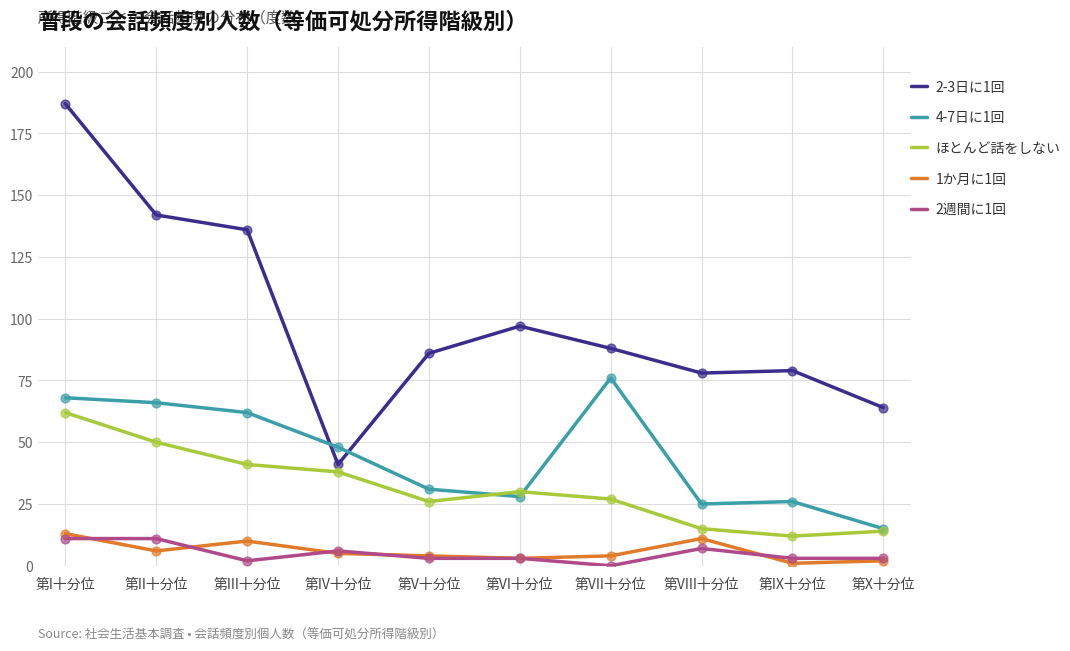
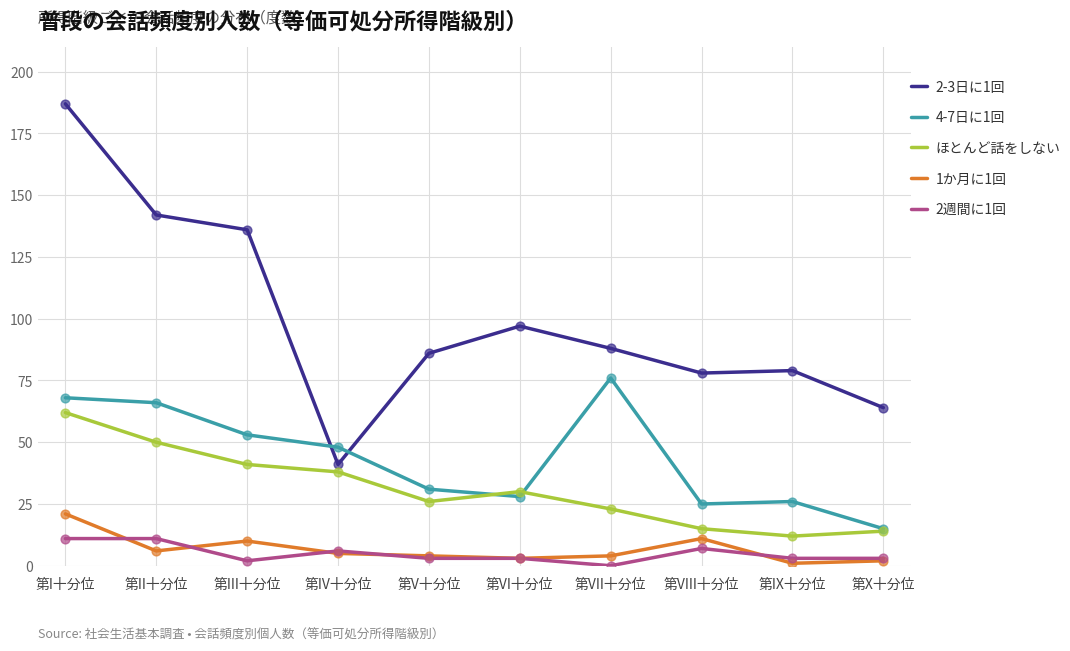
1か月に1回, 第I十分位: 13 -> 21
4-7日に1回, 第III十分位: 62 -> 53
ほとんど話をしない, 第VII十分位: 27 -> 23
